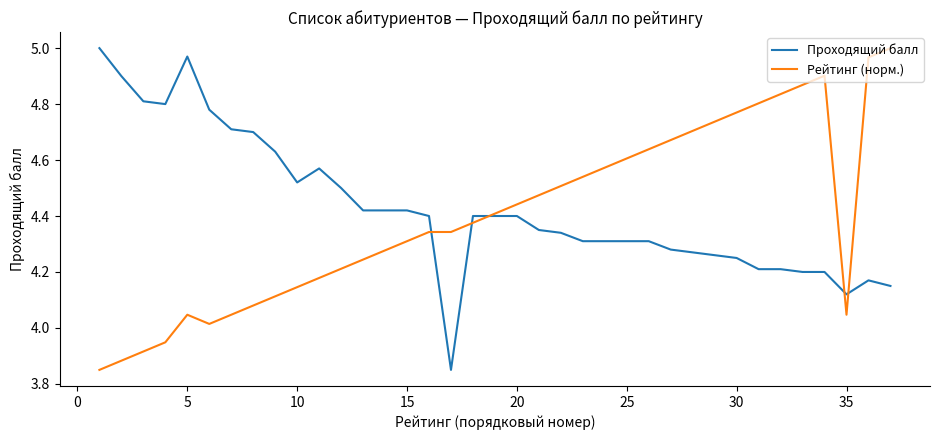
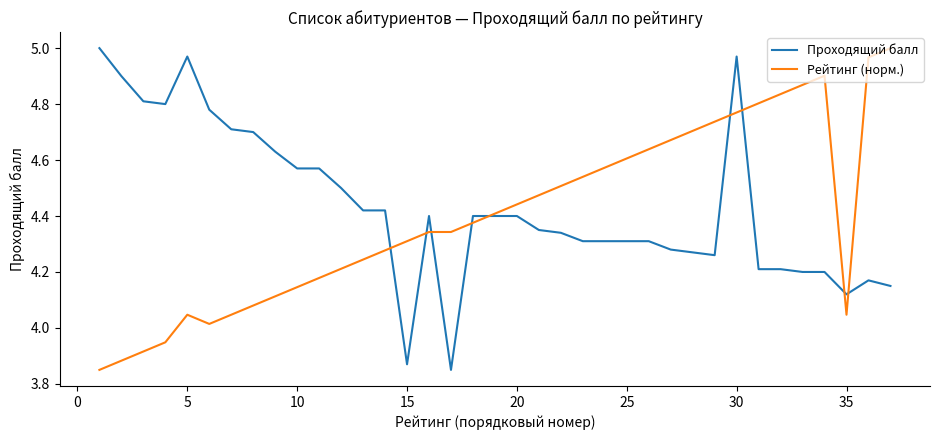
Проходящий балл, 10: 4.52 -> 4.57
Проходящий балл, 15: 4.42 -> 3.87
Проходящий балл, 30: 4.25 -> 4.97
